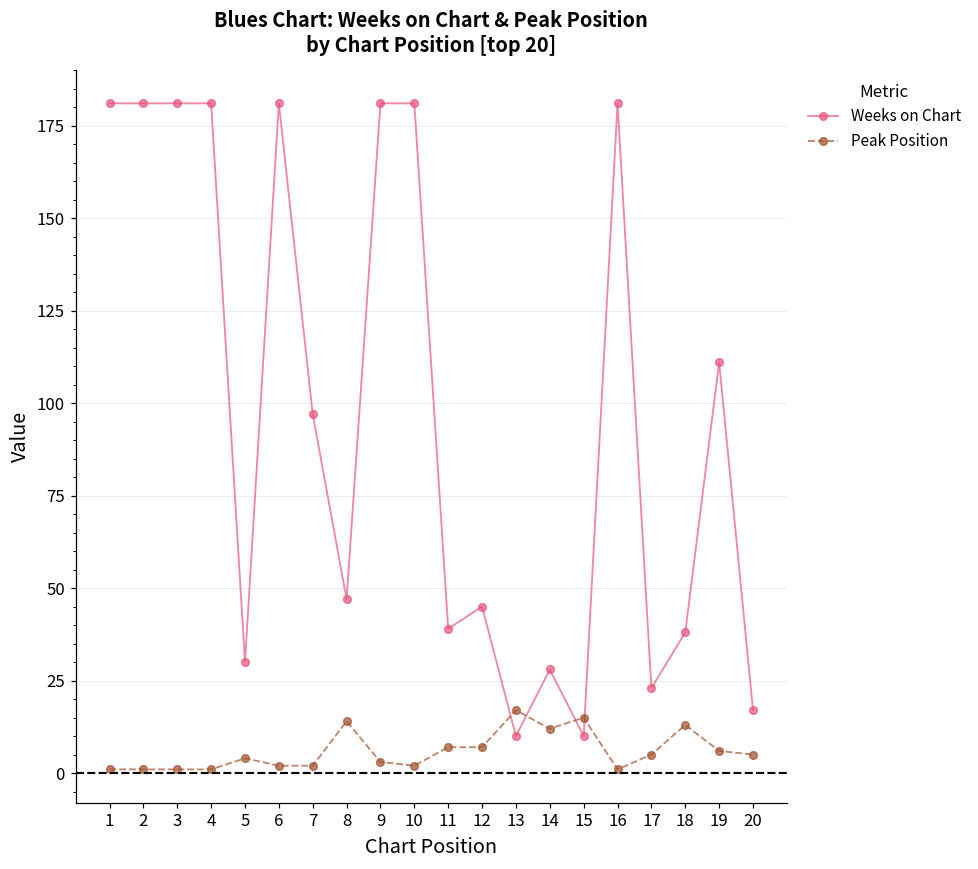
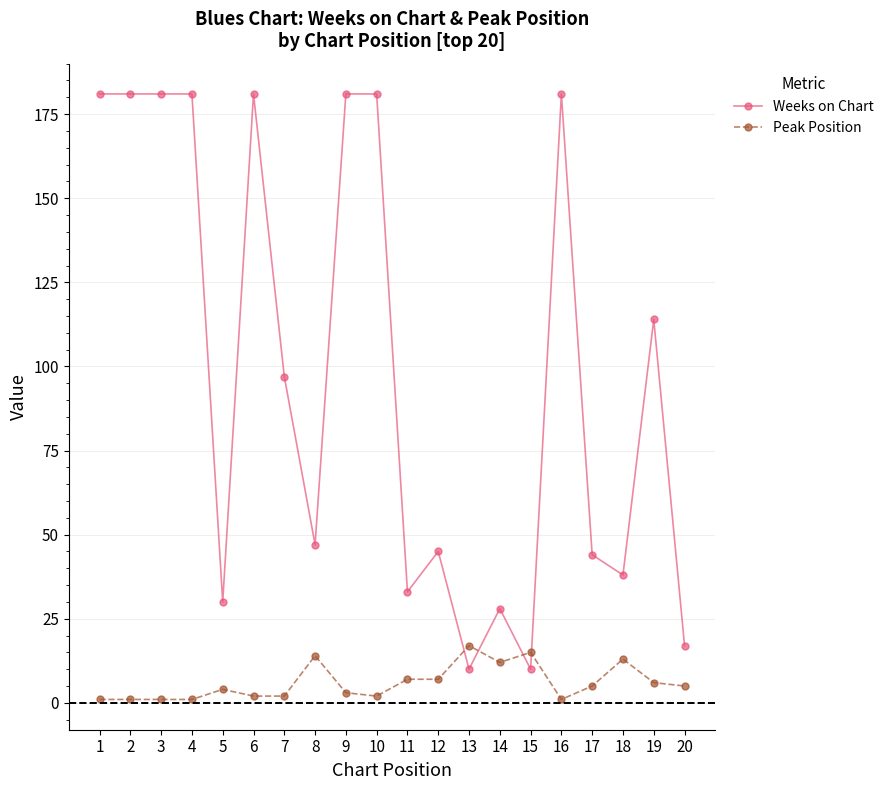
Weeks on Chart, 11: 39 -> 33
Weeks on Chart, 17: 23 -> 44
Weeks on Chart, 19: 111 -> 114
